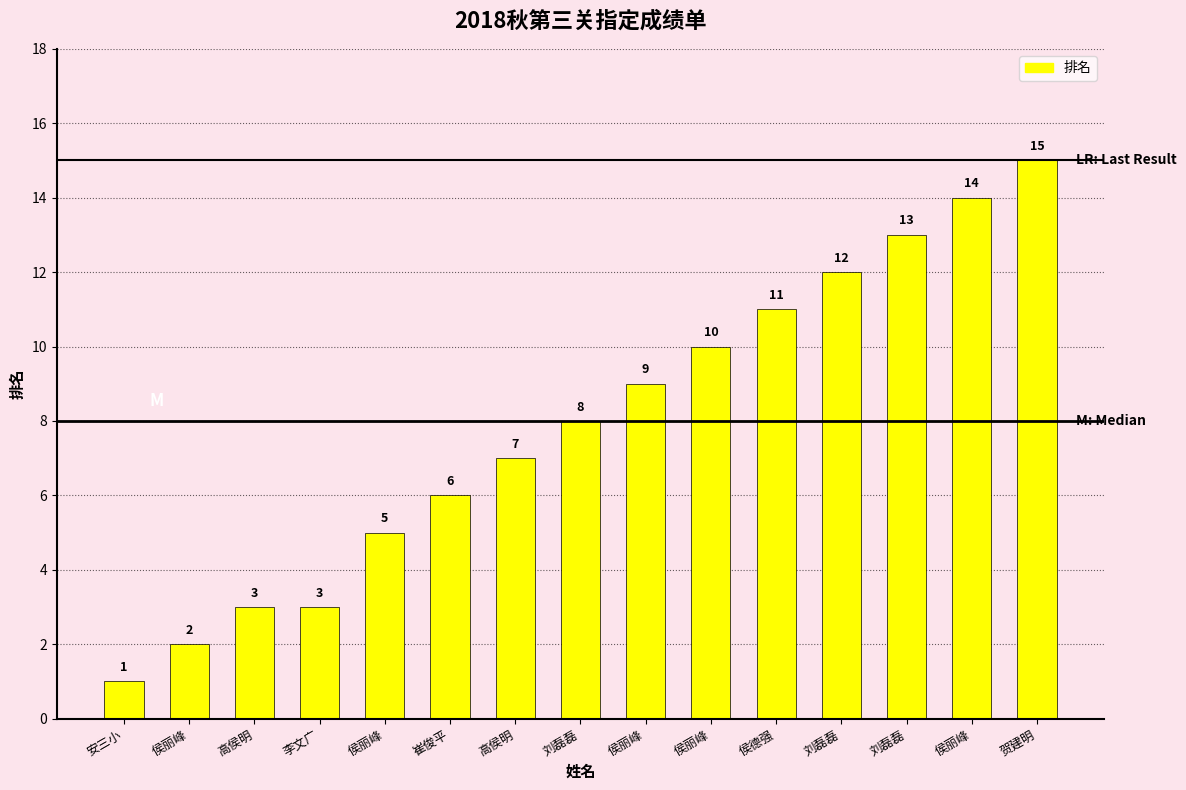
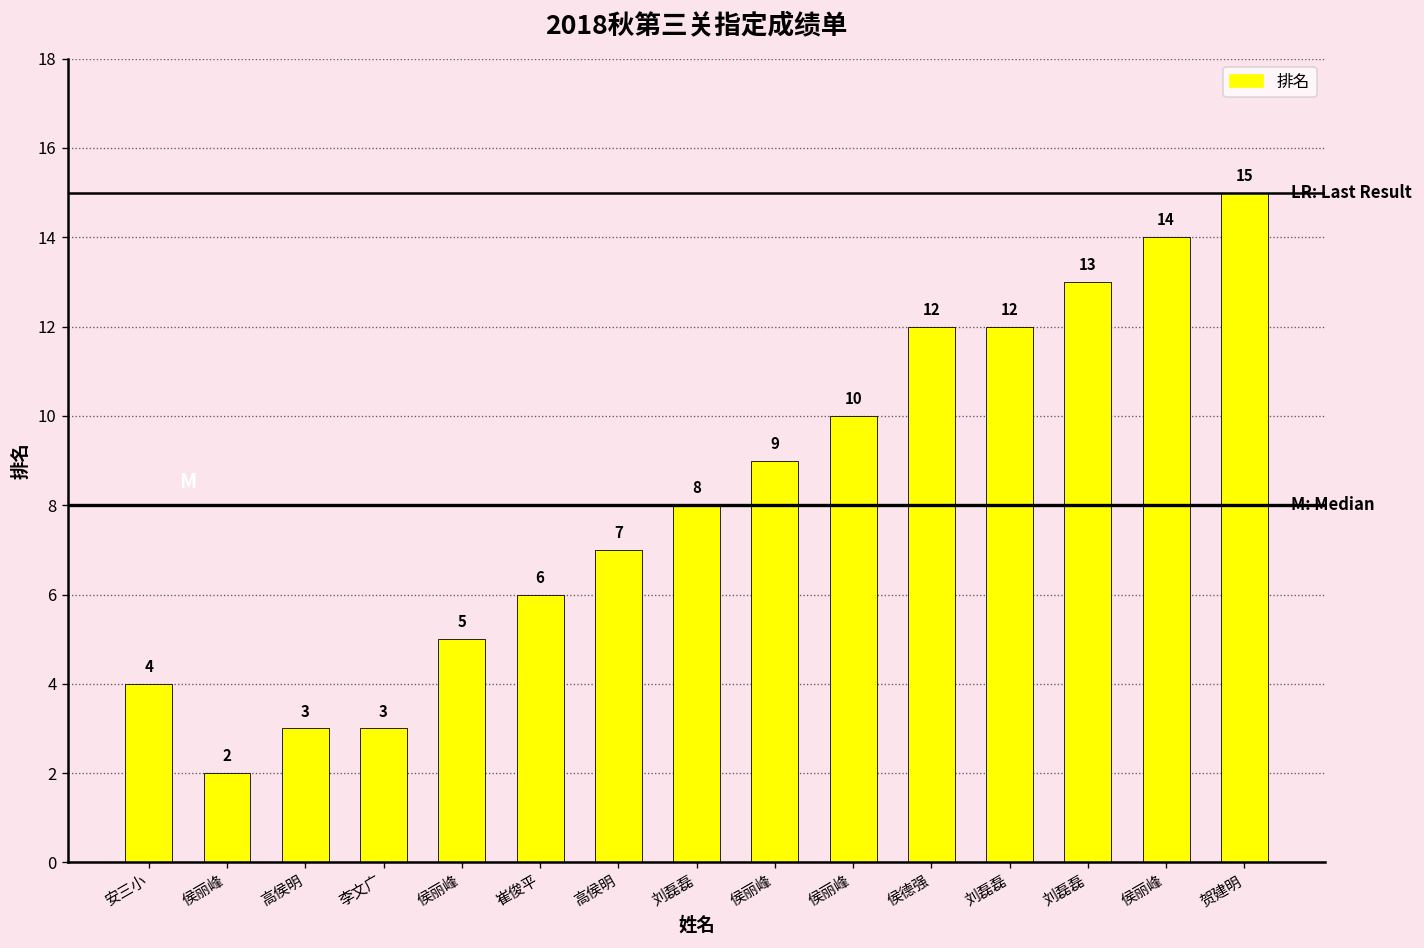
安三小: 1 -> 4
侯德强: 11 -> 12
